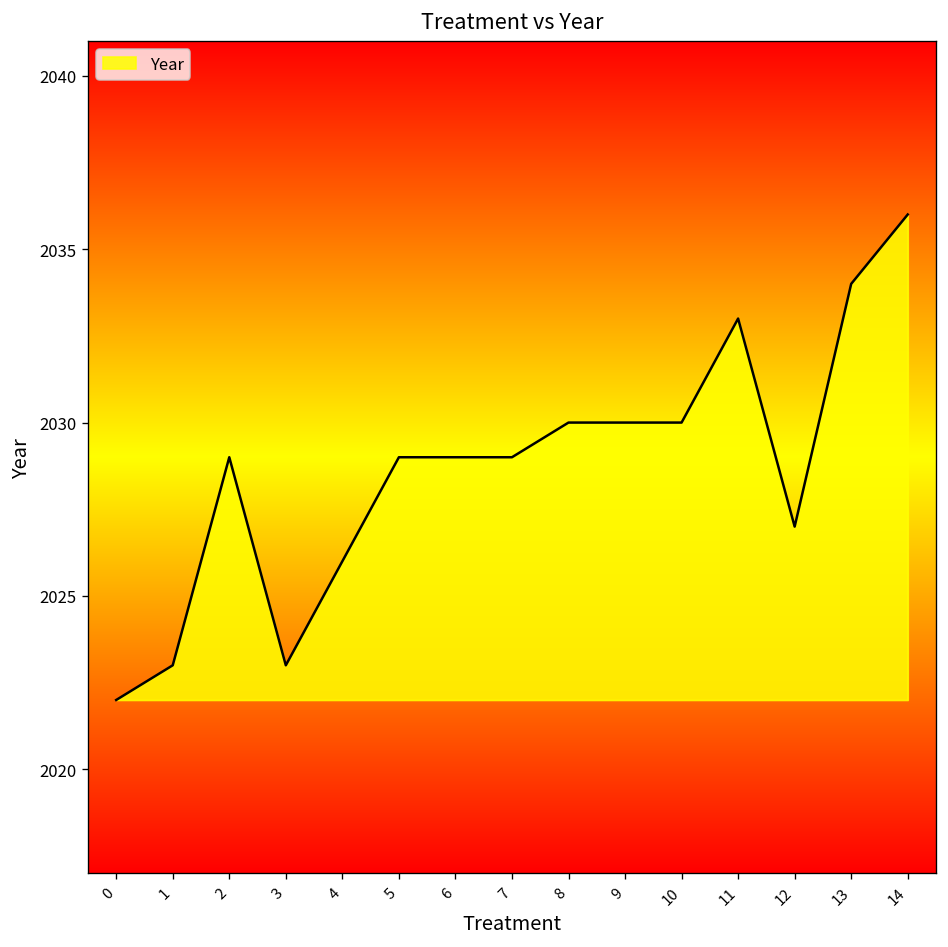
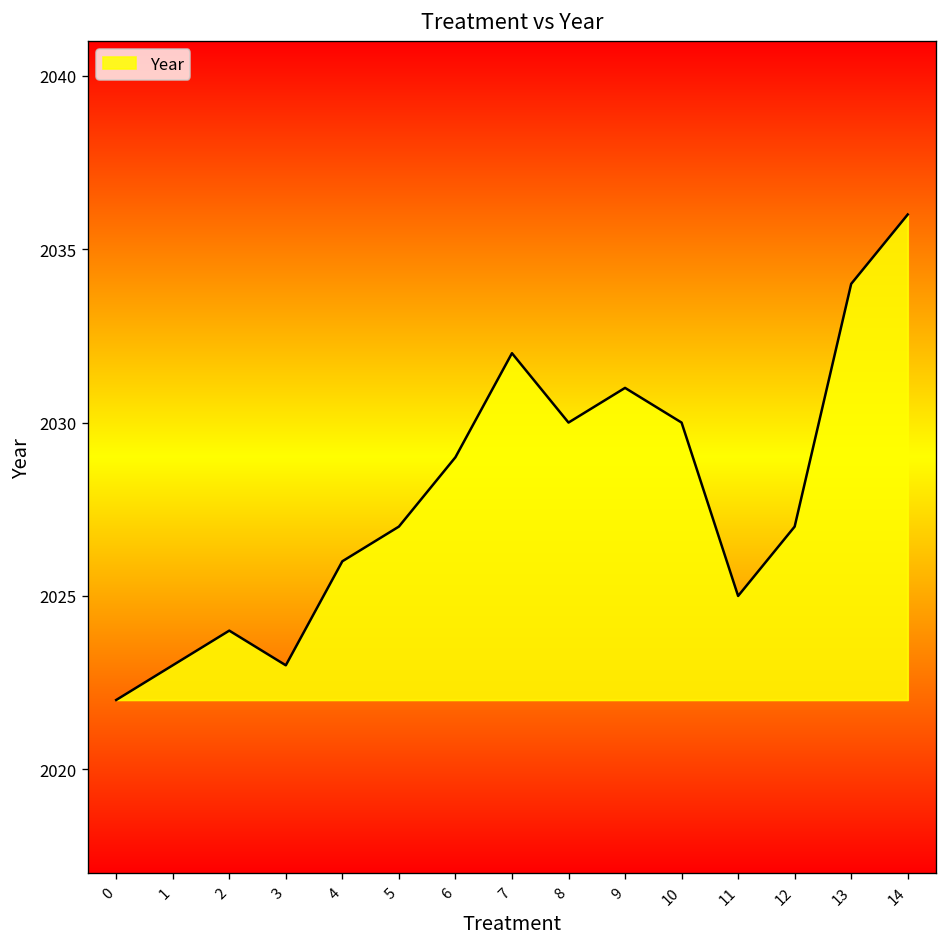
2: 2029 -> 2024
5: 2029 -> 2027
7: 2029 -> 2032
9: 2030 -> 2031
11: 2033 -> 2025
